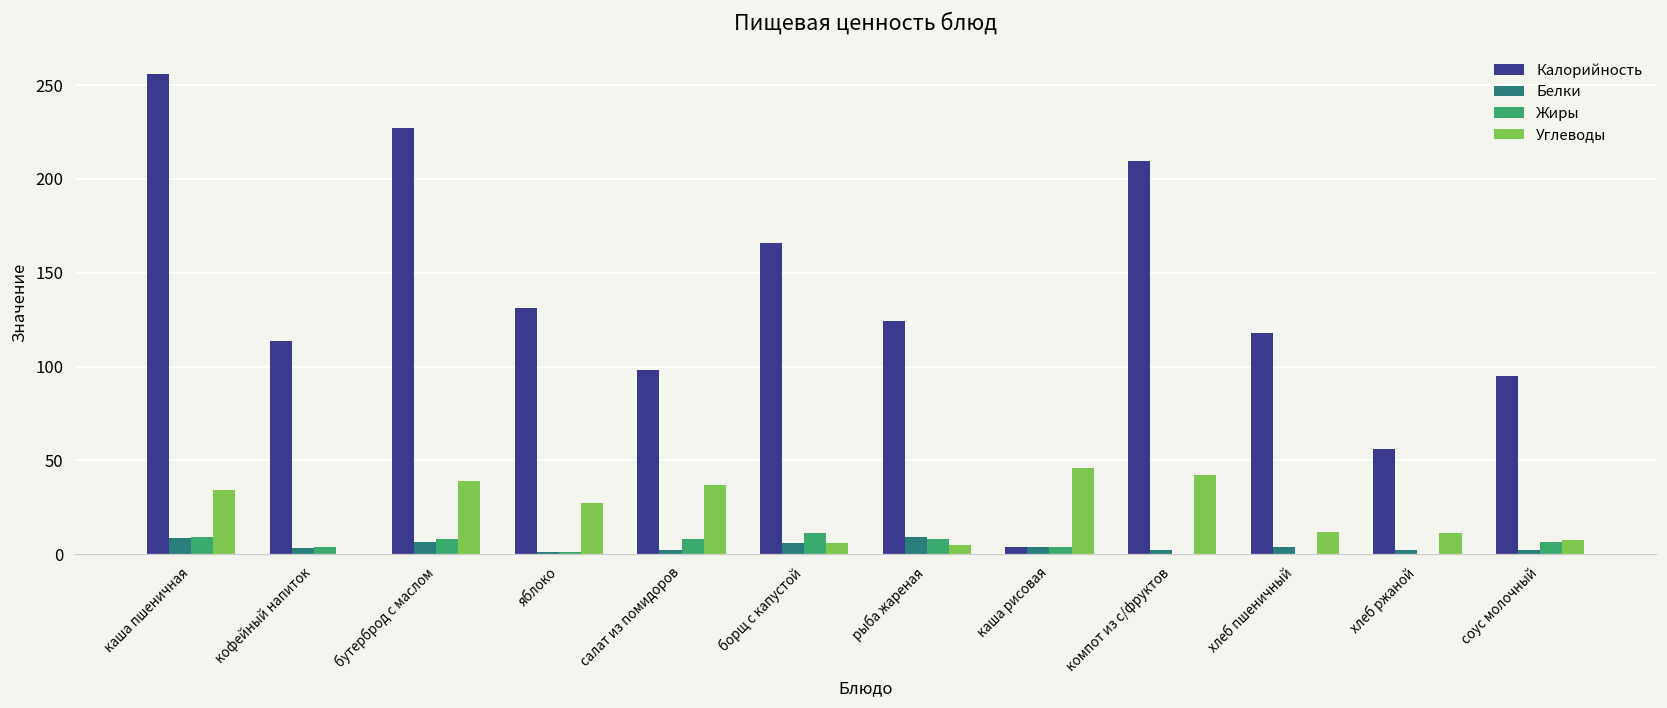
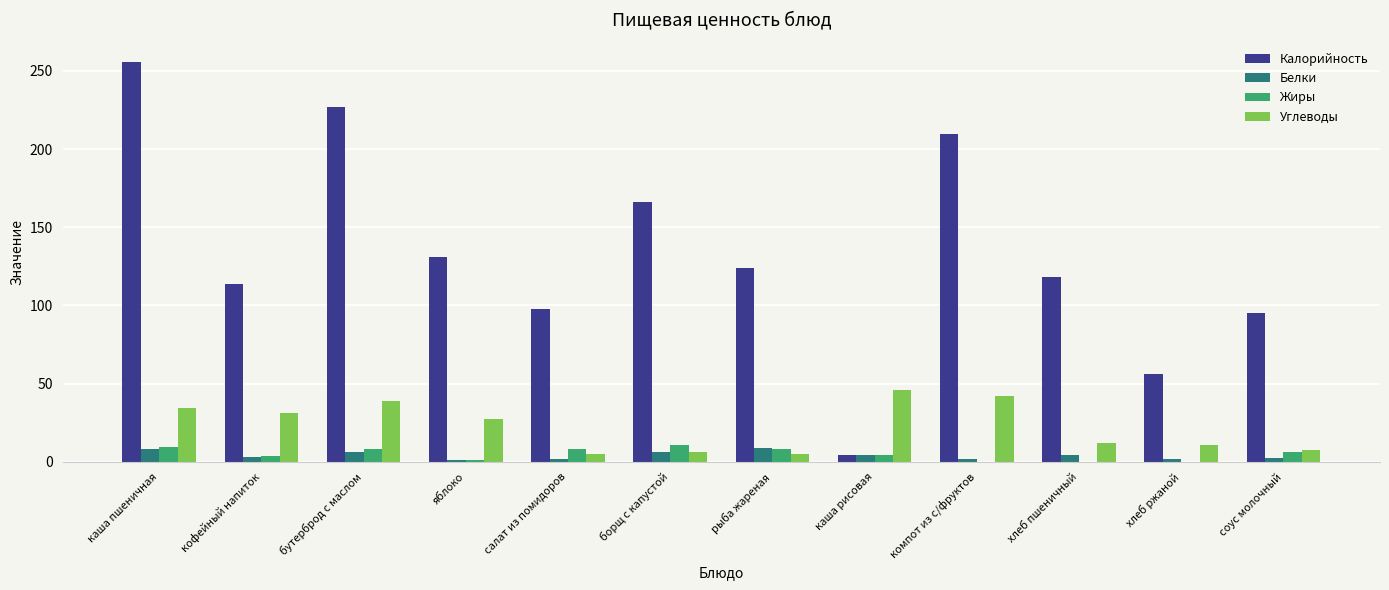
Углеводы, кофейный напиток: 0 -> 31
Углеводы, салат из помидоров: 37 -> 5
